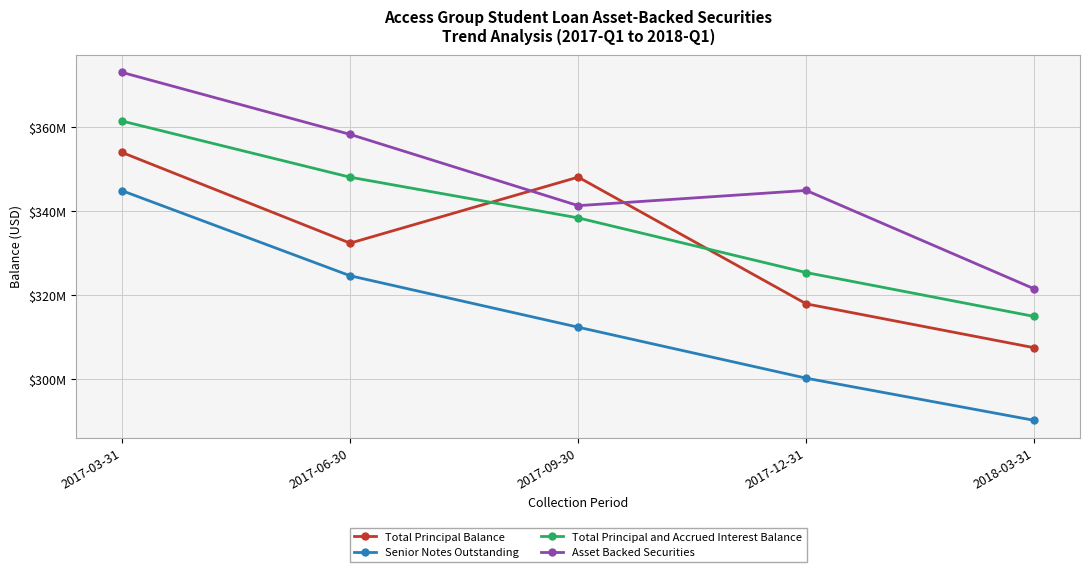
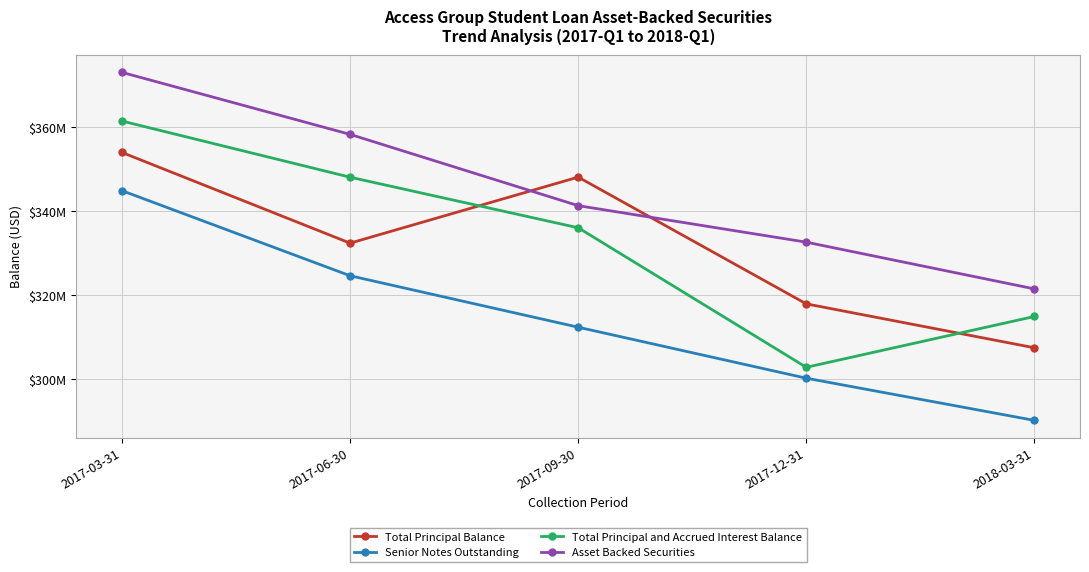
Total Principal and Accrued Interest Balance, 2017-09-30: $338000000 -> $336000000
Total Principal and Accrued Interest Balance, 2017-12-31: $325000000 -> $303000000
Asset Backed Securities, 2017-12-31: $345000000 -> $333000000
